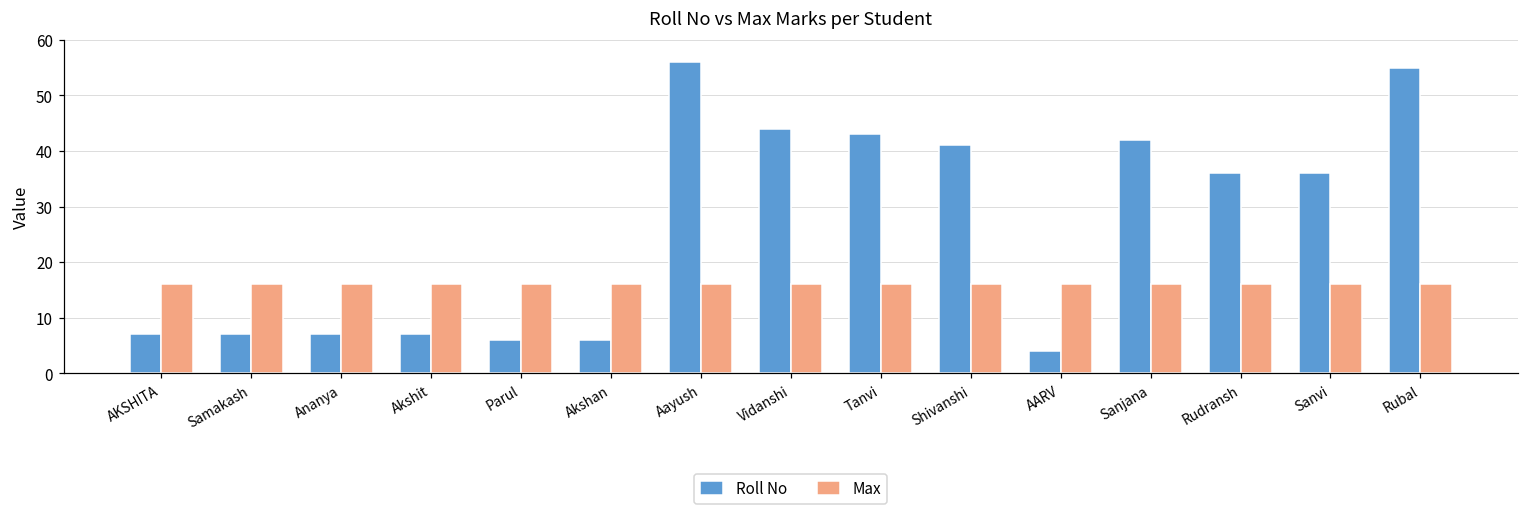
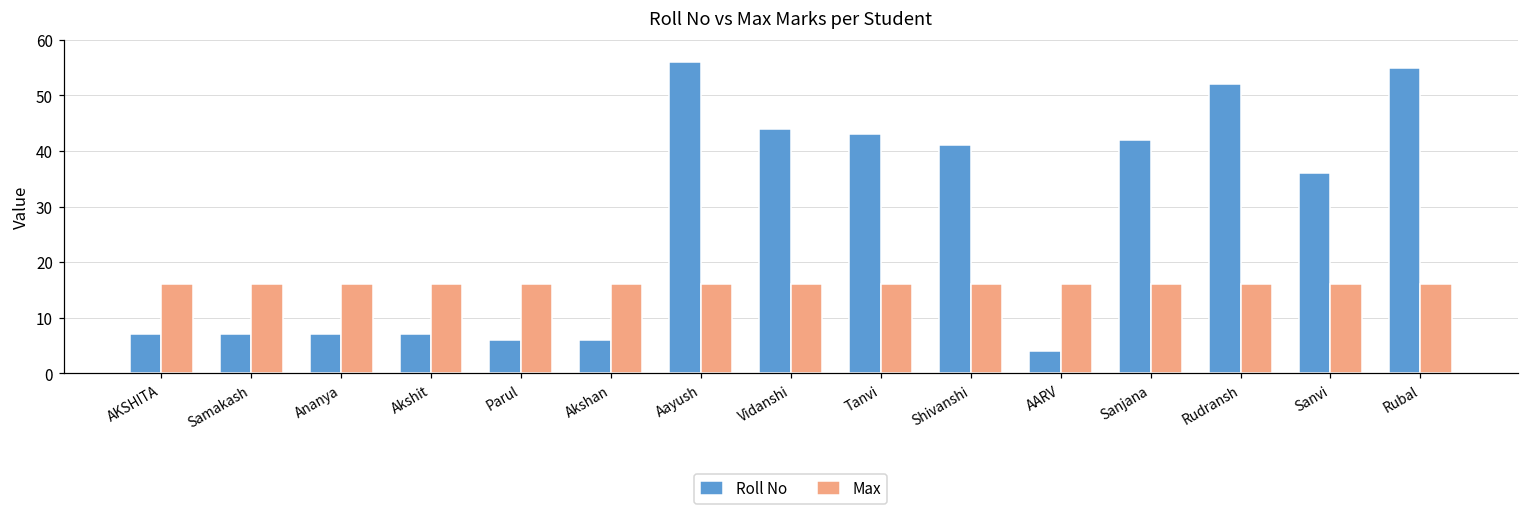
Roll No, Rudransh: 36 -> 52
